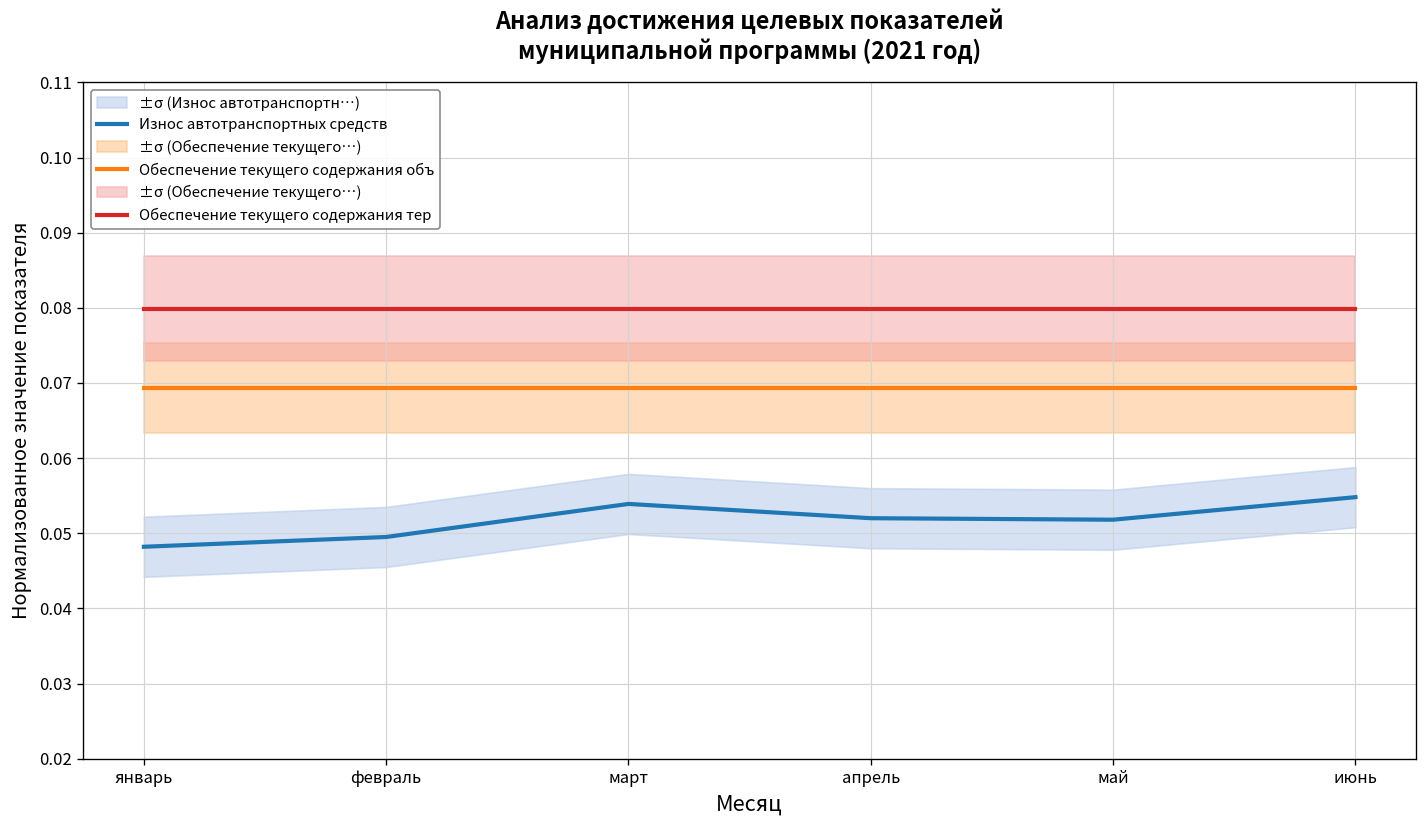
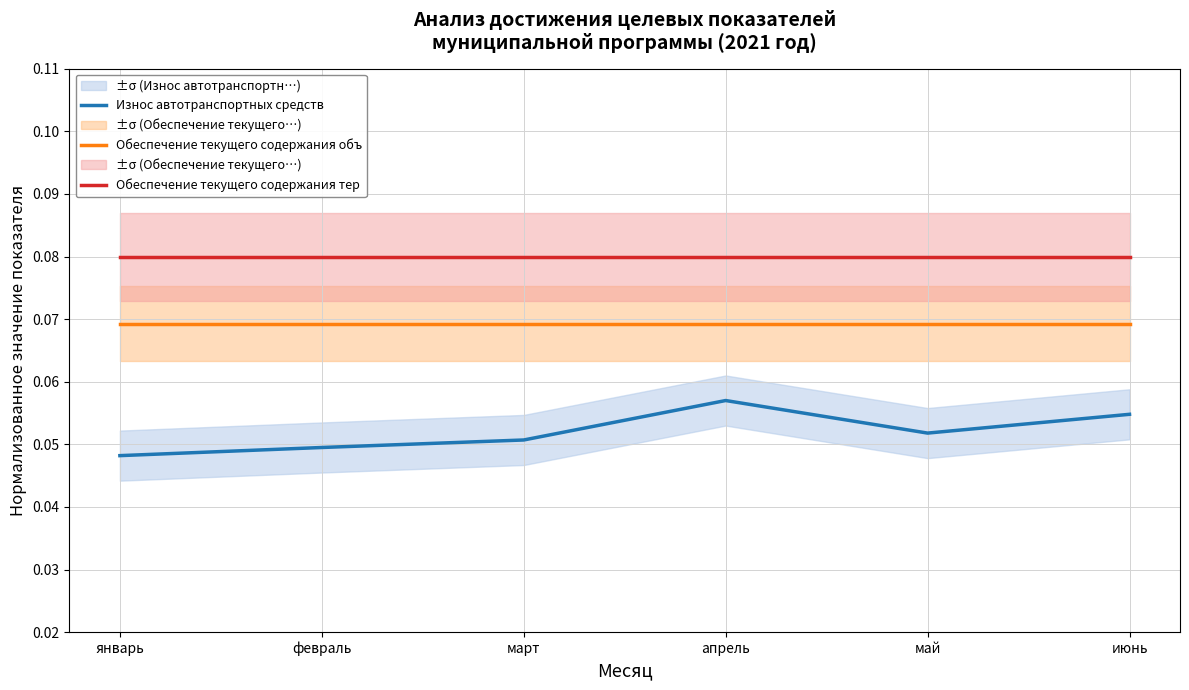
Износ автотранспортных средств, март: 0.054 -> 0.051
Износ автотранспортных средств, апрель: 0.052 -> 0.057
